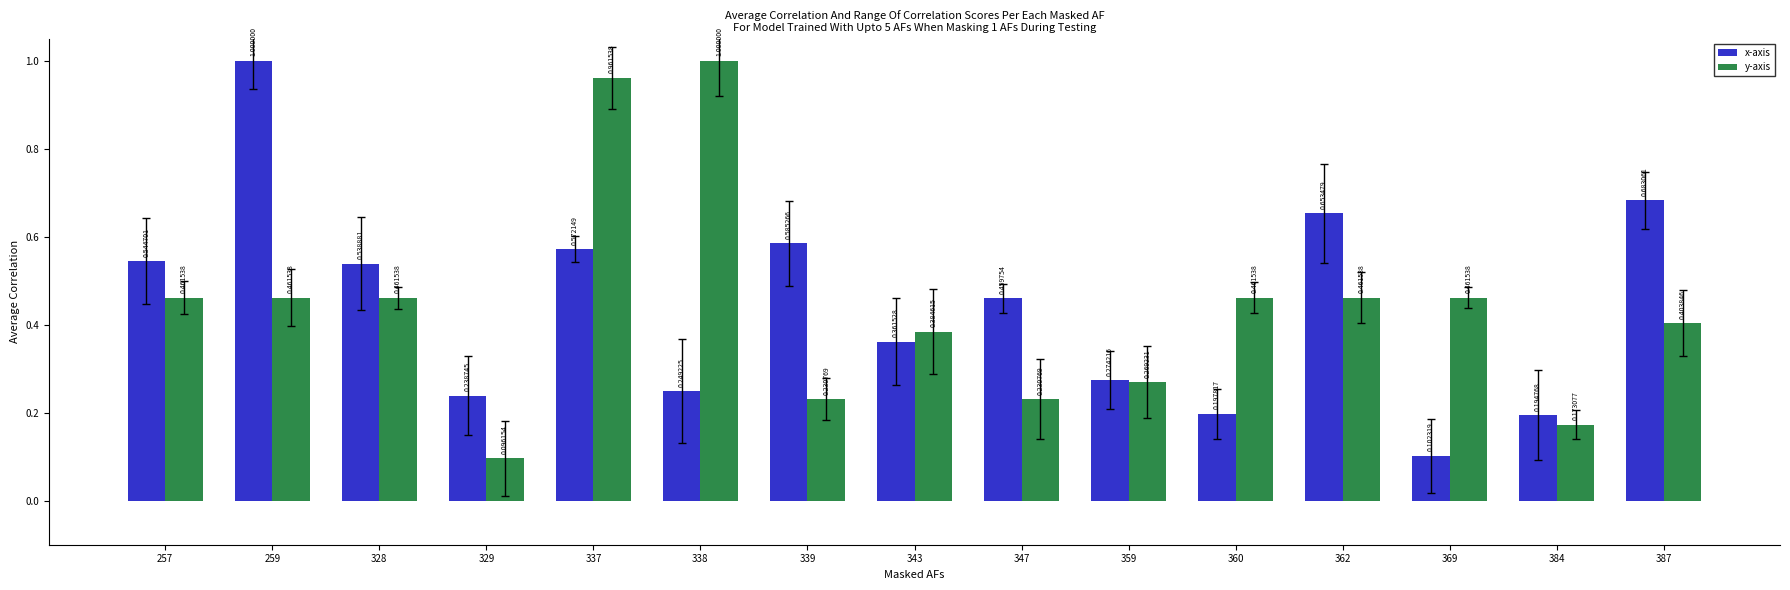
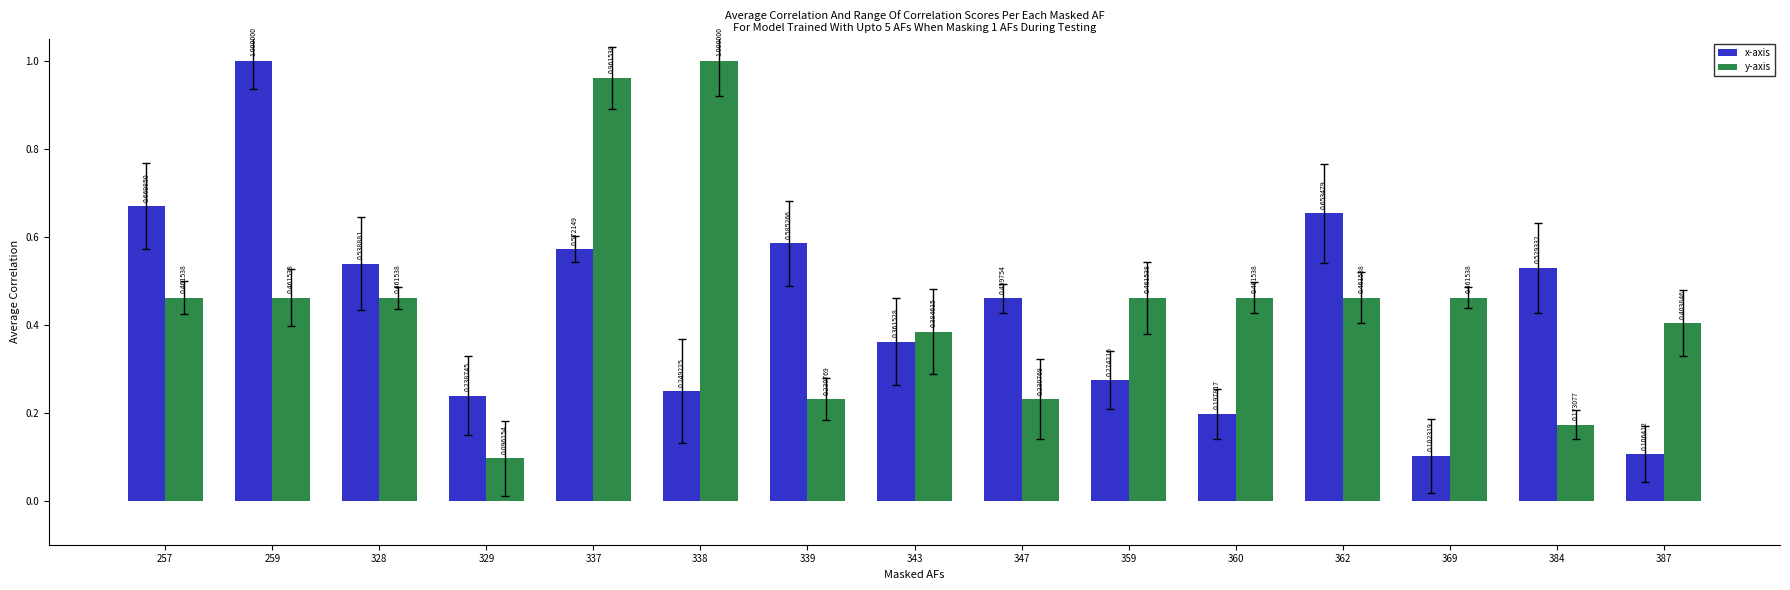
x-axis, 257: 0.544701 -> 0.669850
y-axis, 359: 0.269231 -> 0.461538
x-axis, 384: 0.194768 -> 0.529332
x-axis, 387: 0.683061 -> 0.106412
